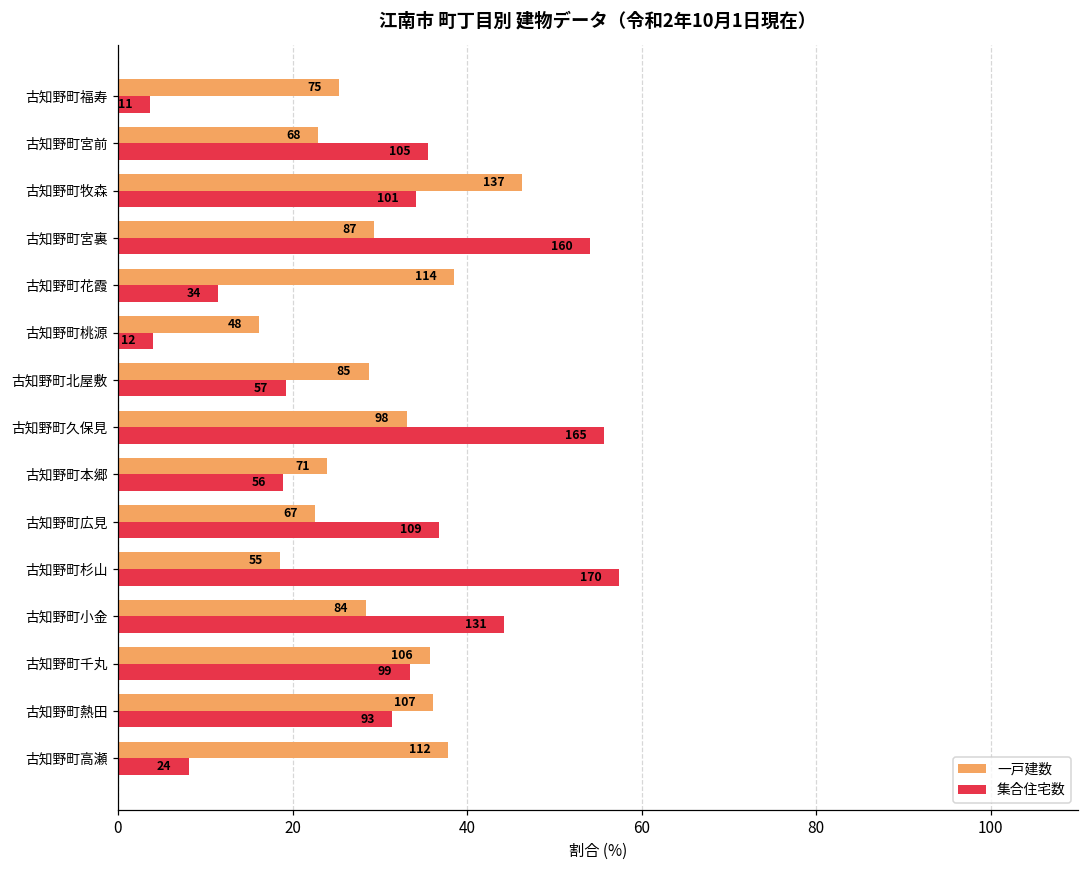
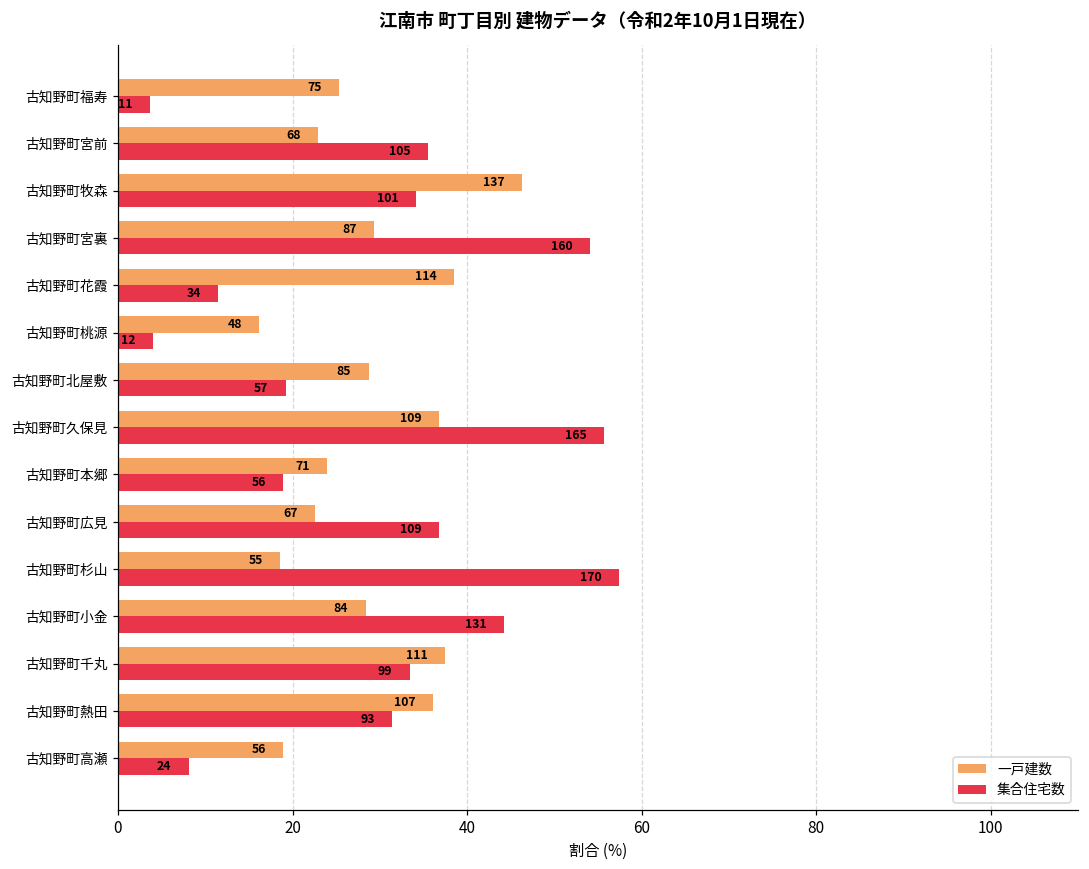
一戸建数, 古知野町久保見: 98 -> 109
一戸建数, 古知野町千丸: 106 -> 111
一戸建数, 古知野町高瀬: 112 -> 56
